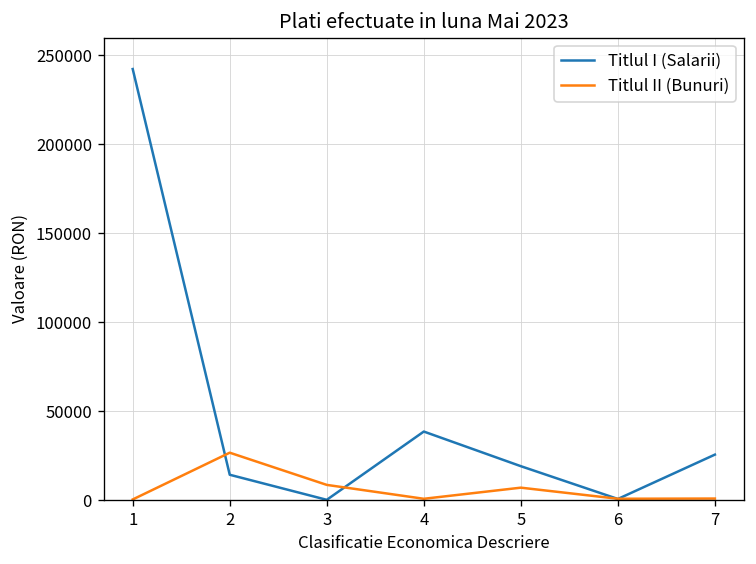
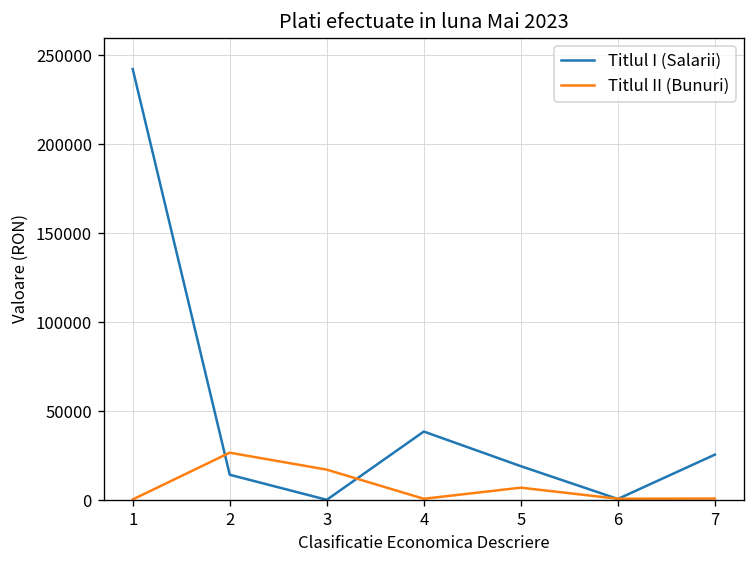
Titlul II (Bunuri), 3: 9000 -> 17000
